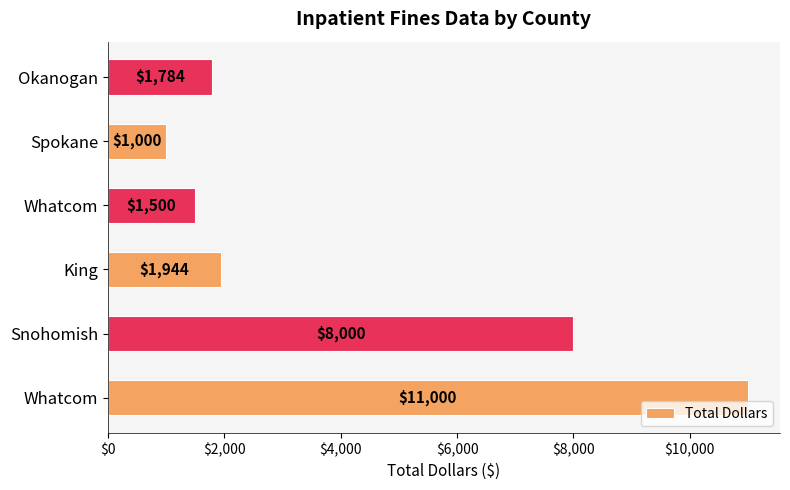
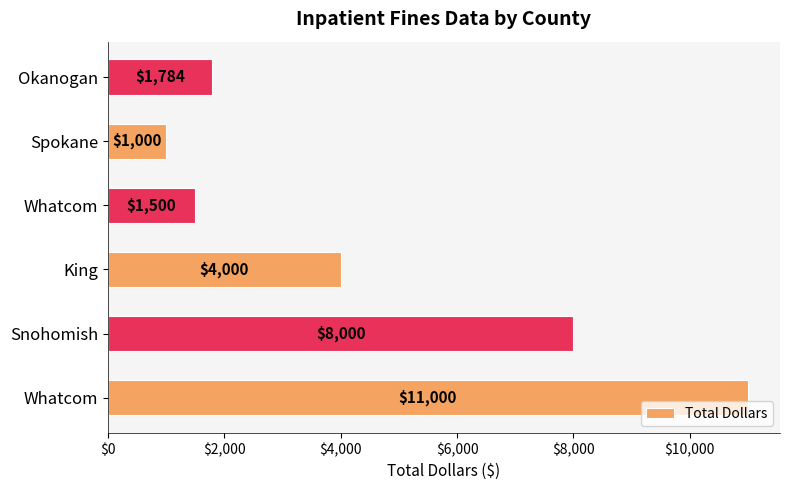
King: $1,944 -> $4,000
